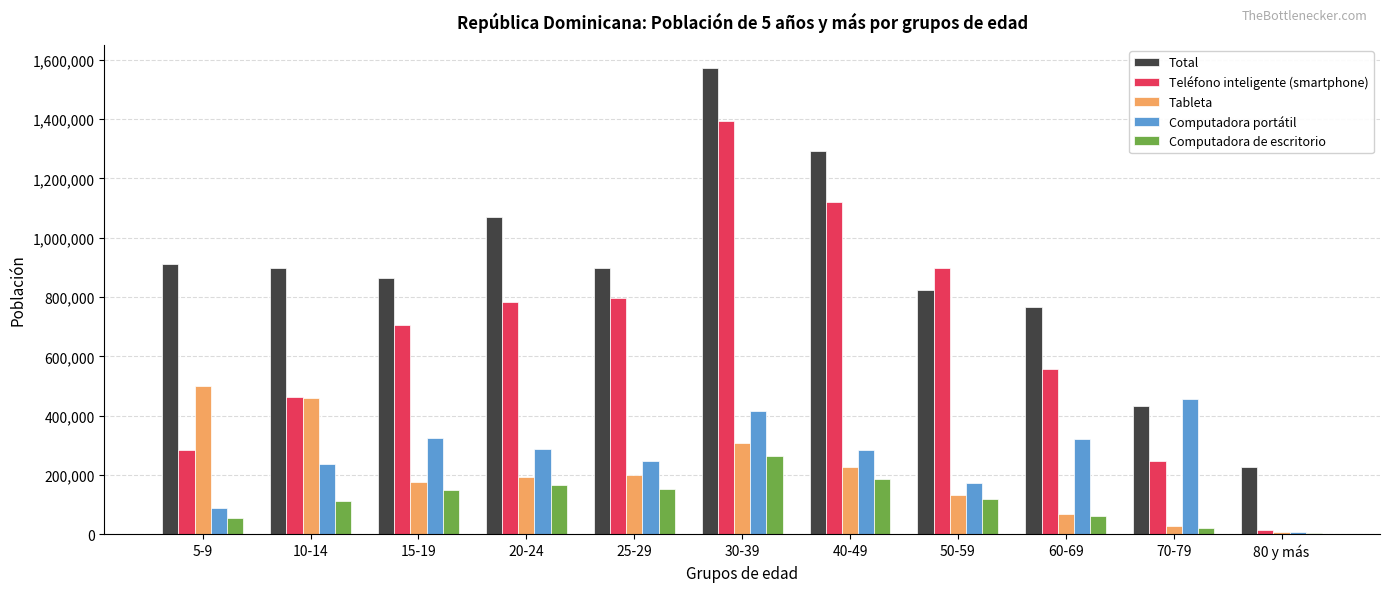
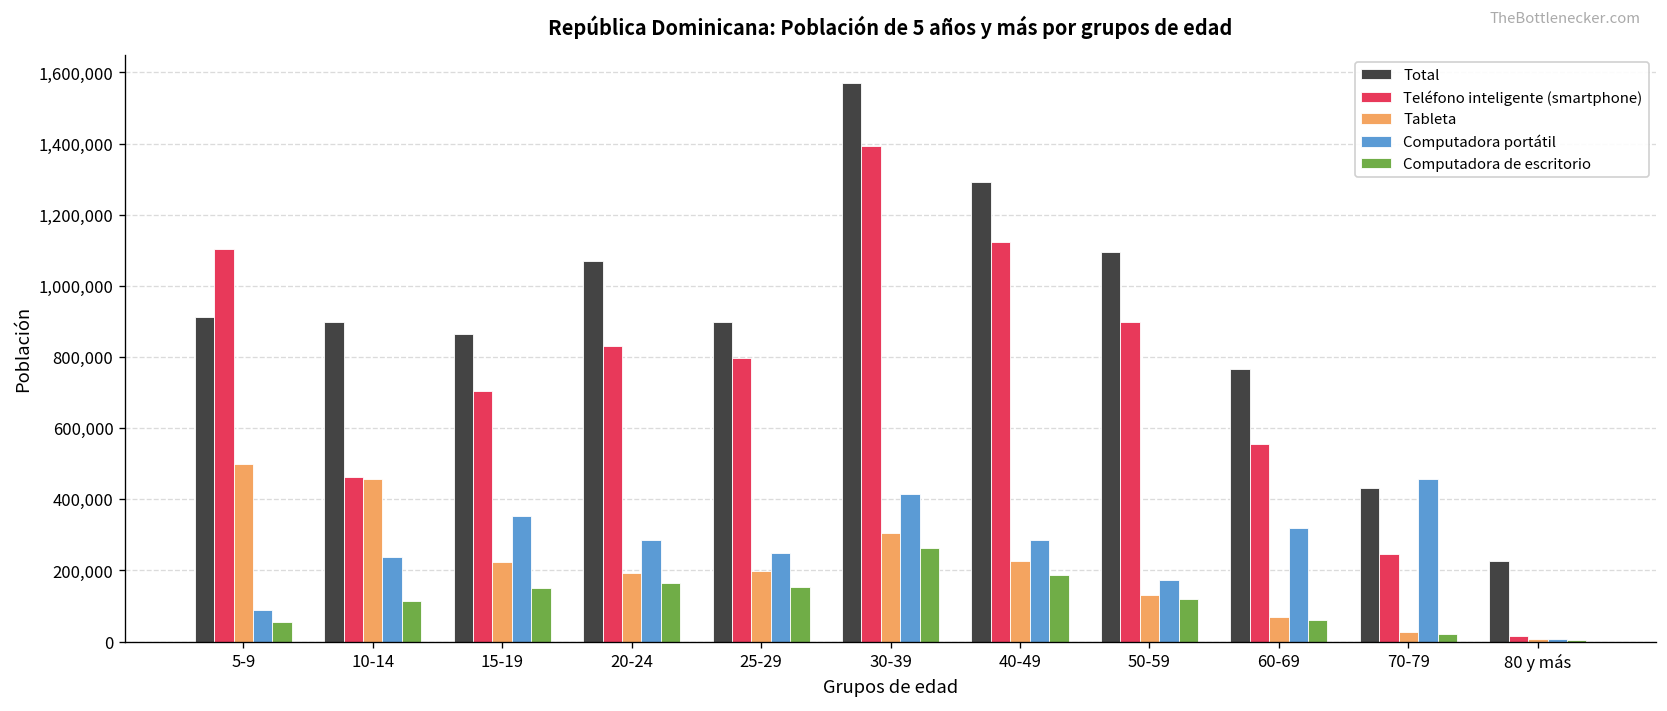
Teléfono inteligente (smartphone), 5-9: 290,000 -> 1,100,000
Tableta, 15-19: 180,000 -> 220,000
Computadora portátil, 15-19: 320,000 -> 350,000
Teléfono inteligente (smartphone), 20-24: 780,000 -> 830,000
Total, 50-59: 820,000 -> 1,090,000
